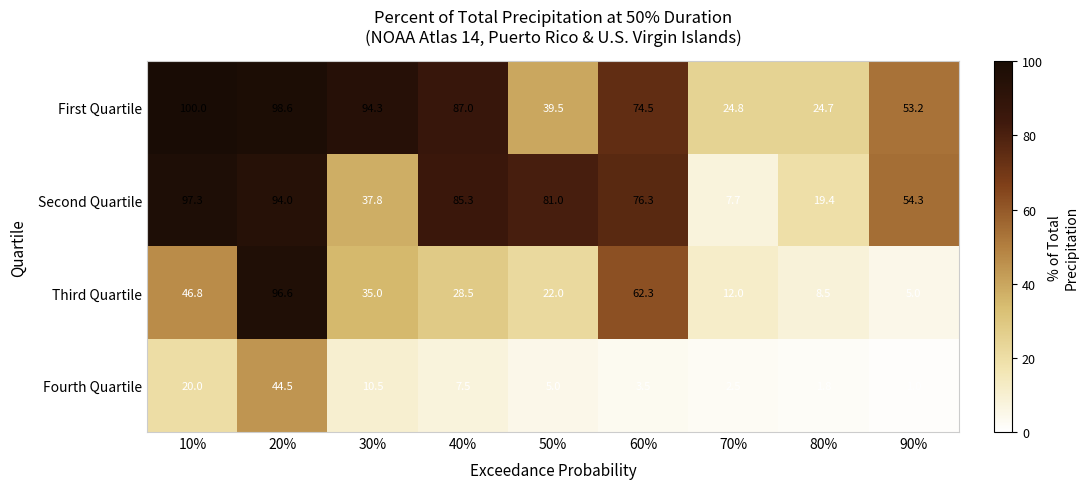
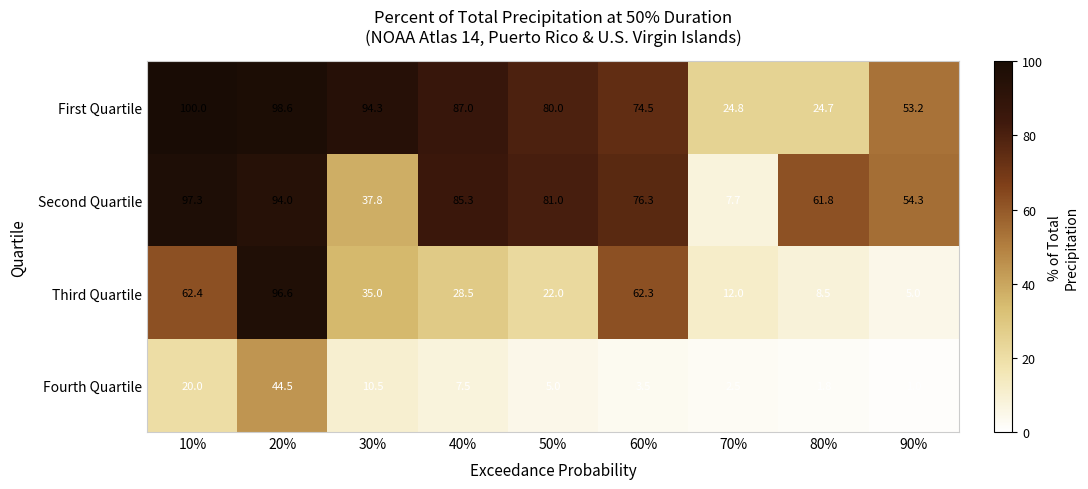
First Quartile, 50%: 39.5 -> 80.0
Second Quartile, 80%: 19.4 -> 61.8
Third Quartile, 10%: 46.8 -> 62.4
